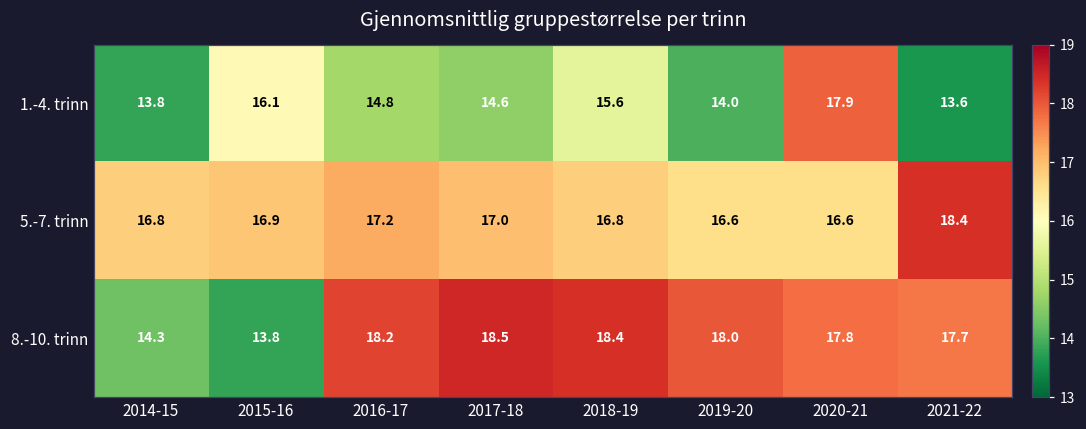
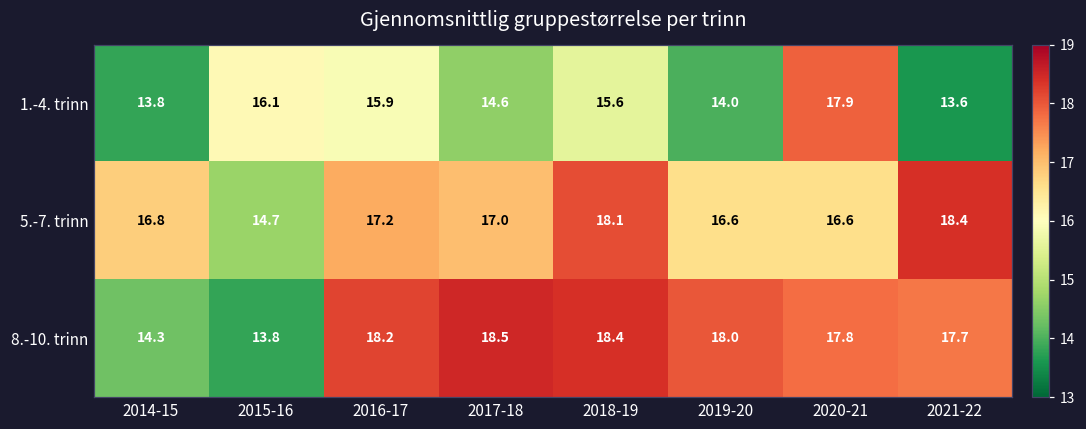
1.-4. trinn, 2016-17: 14.8 -> 15.9
5.-7. trinn, 2015-16: 16.9 -> 14.7
5.-7. trinn, 2018-19: 16.8 -> 18.1
